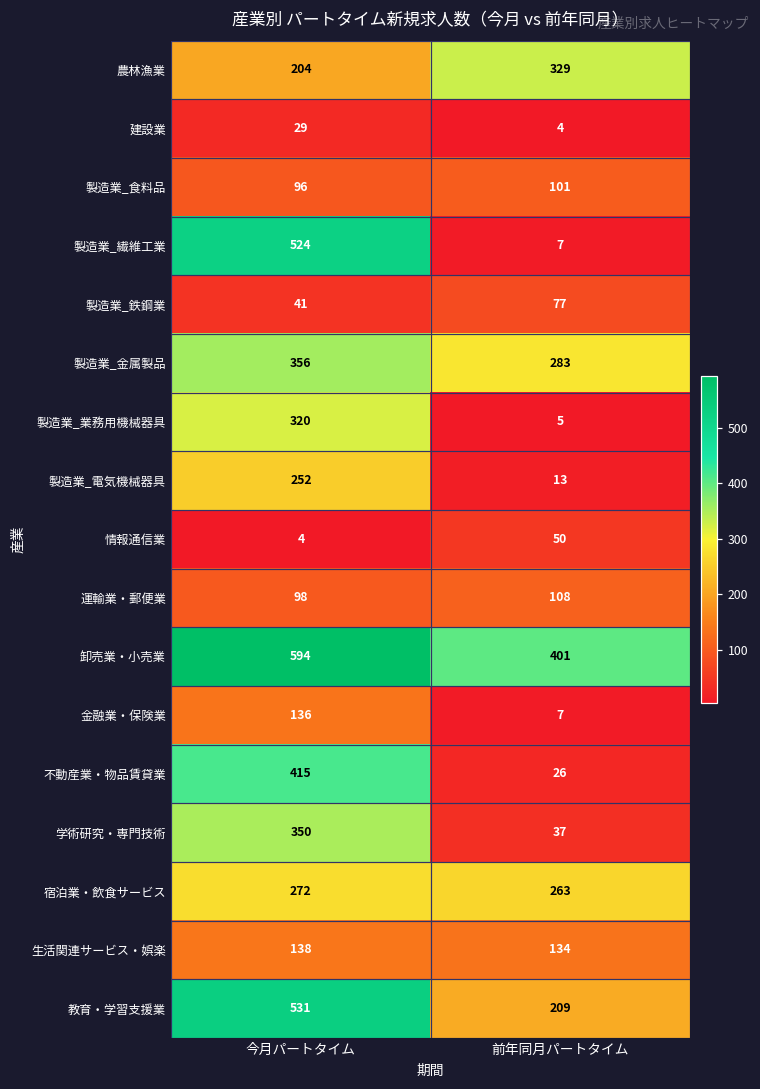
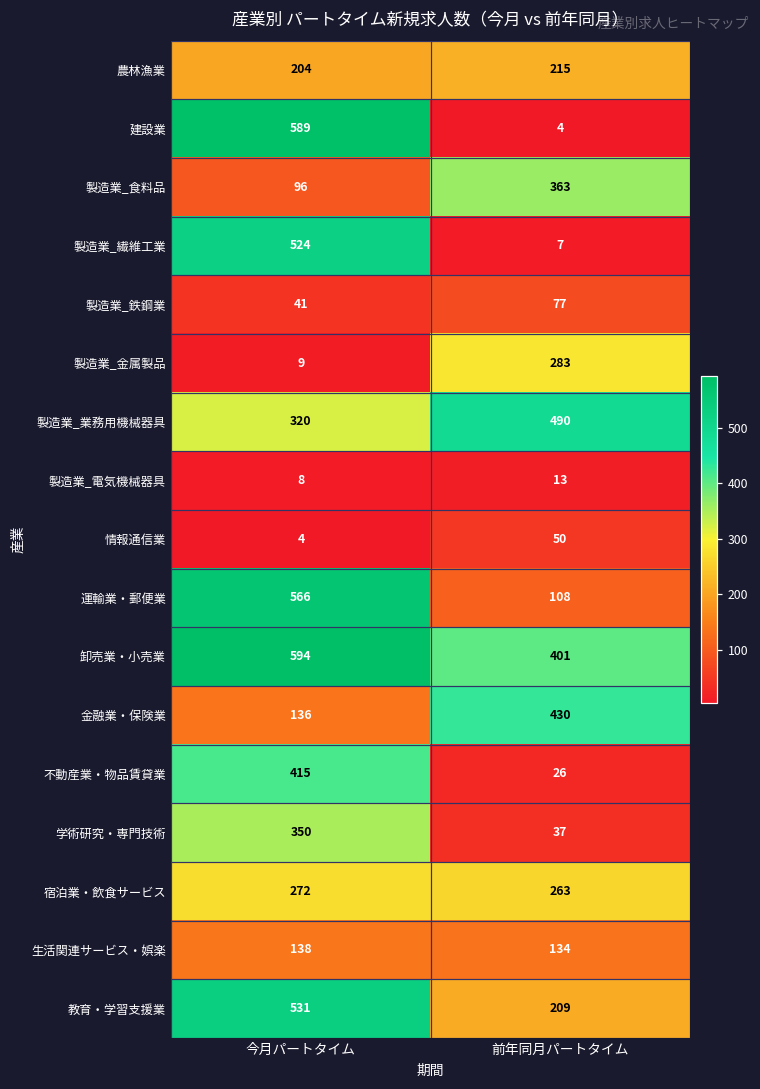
農林漁業, 前年同月パートタイム: 329 -> 215
建設業, 今月パートタイム: 29 -> 589
製造業_食料品, 前年同月パートタイム: 101 -> 363
製造業_金属製品, 今月パートタイム: 356 -> 9
製造業_業務用機械器具, 前年同月パートタイム: 5 -> 490
製造業_電気機械器具, 今月パートタイム: 252 -> 8
運輸業・郵便業, 今月パートタイム: 98 -> 566
金融業・保険業, 前年同月パートタイム: 7 -> 430
